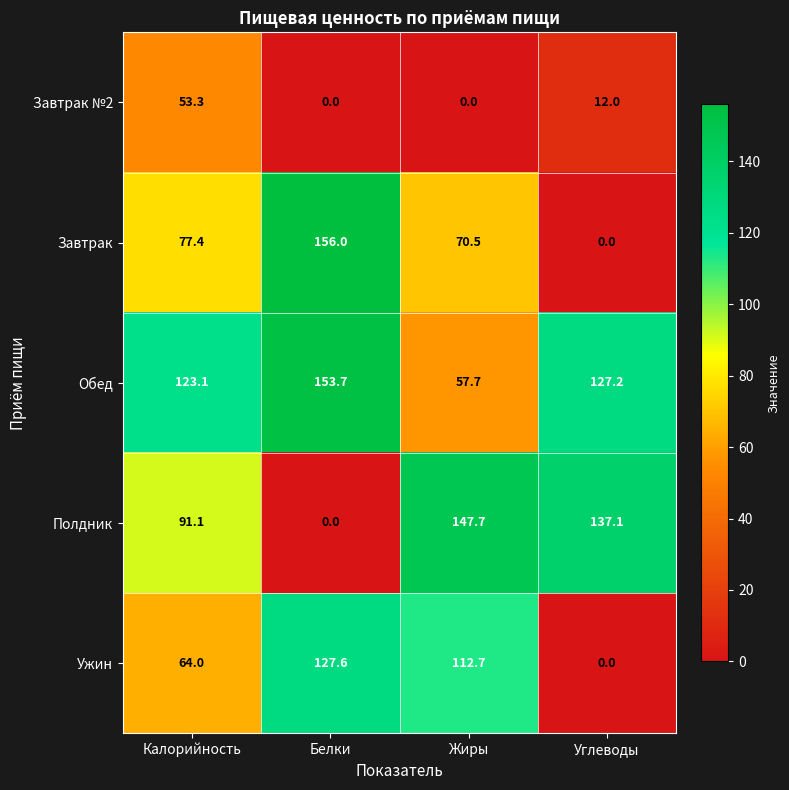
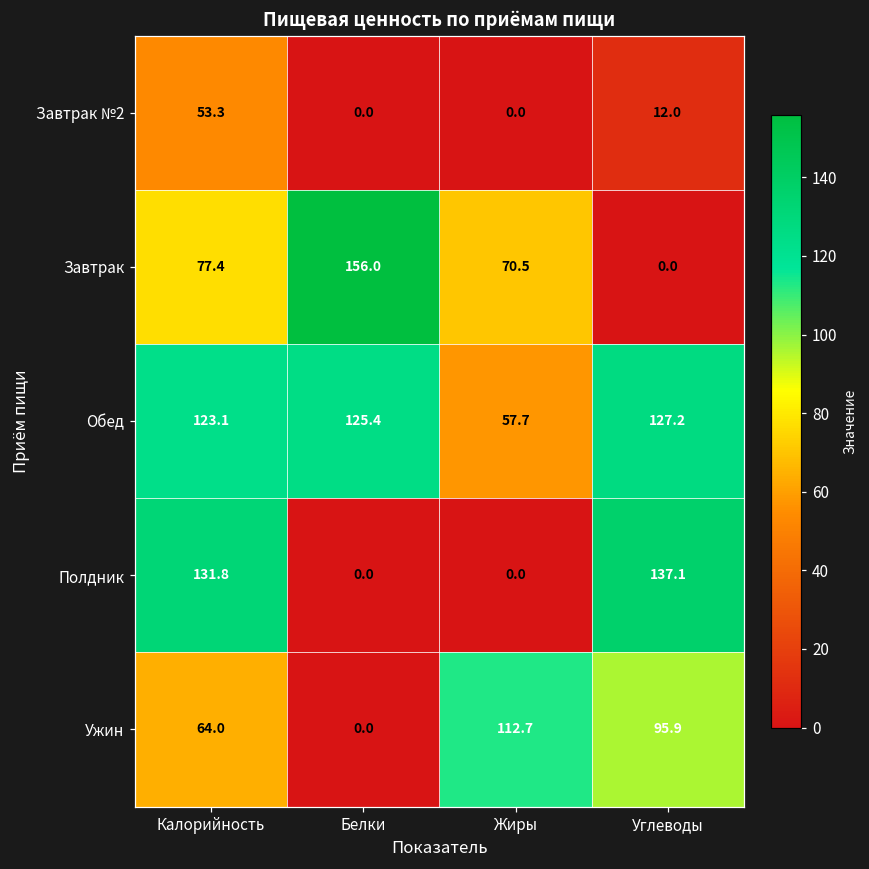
Обед, Белки: 153.7 -> 125.4
Полдник, Калорийность: 91.1 -> 131.8
Полдник, Жиры: 147.7 -> 0.0
Ужин, Белки: 127.6 -> 0.0
Ужин, Углеводы: 0.0 -> 95.9
